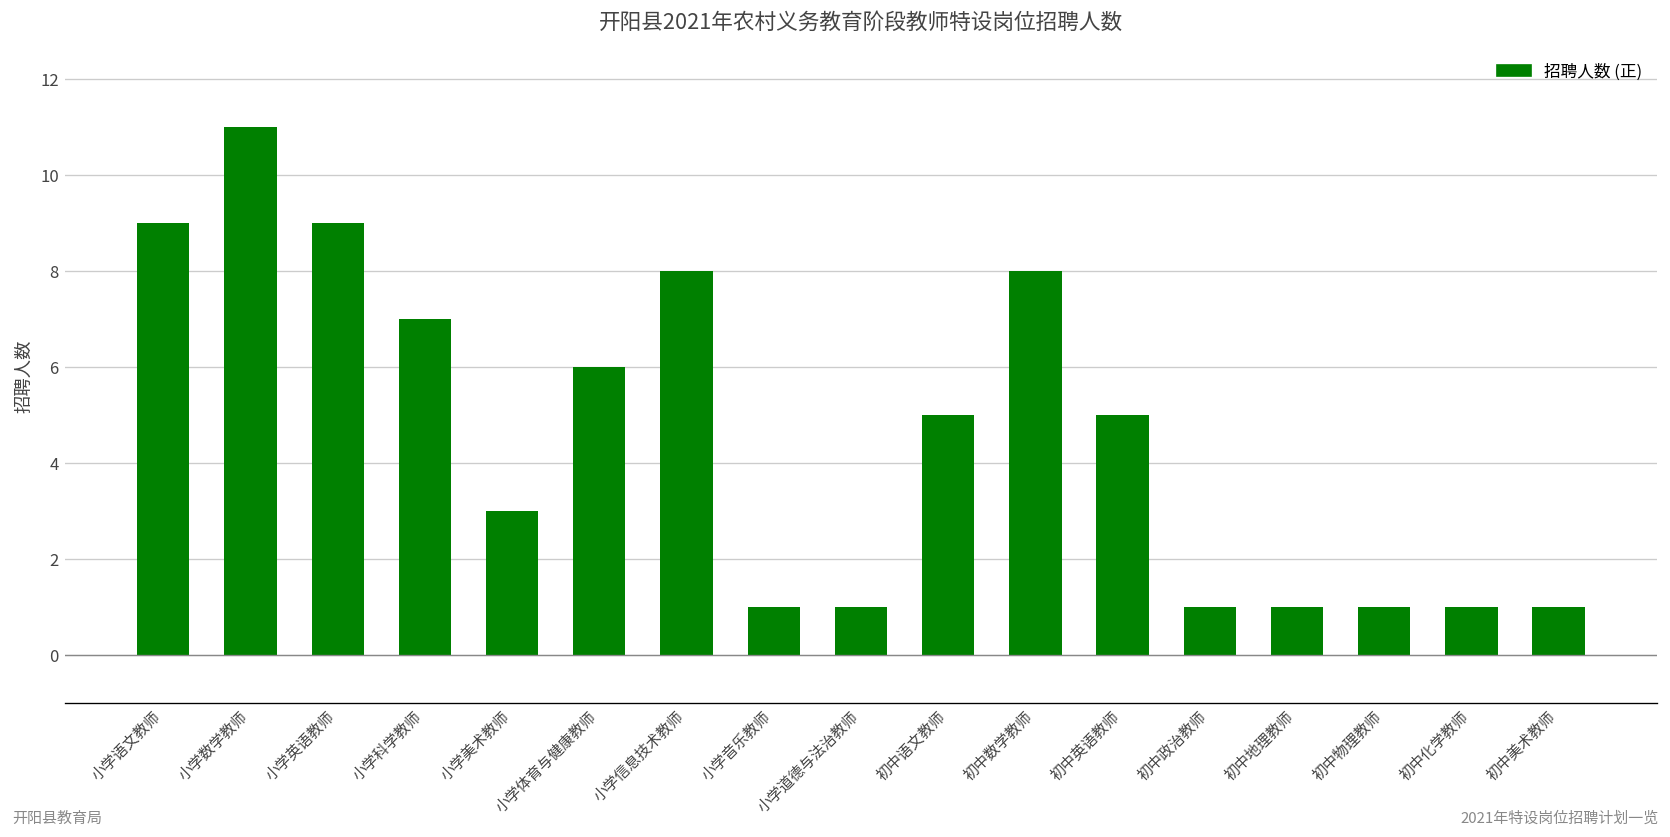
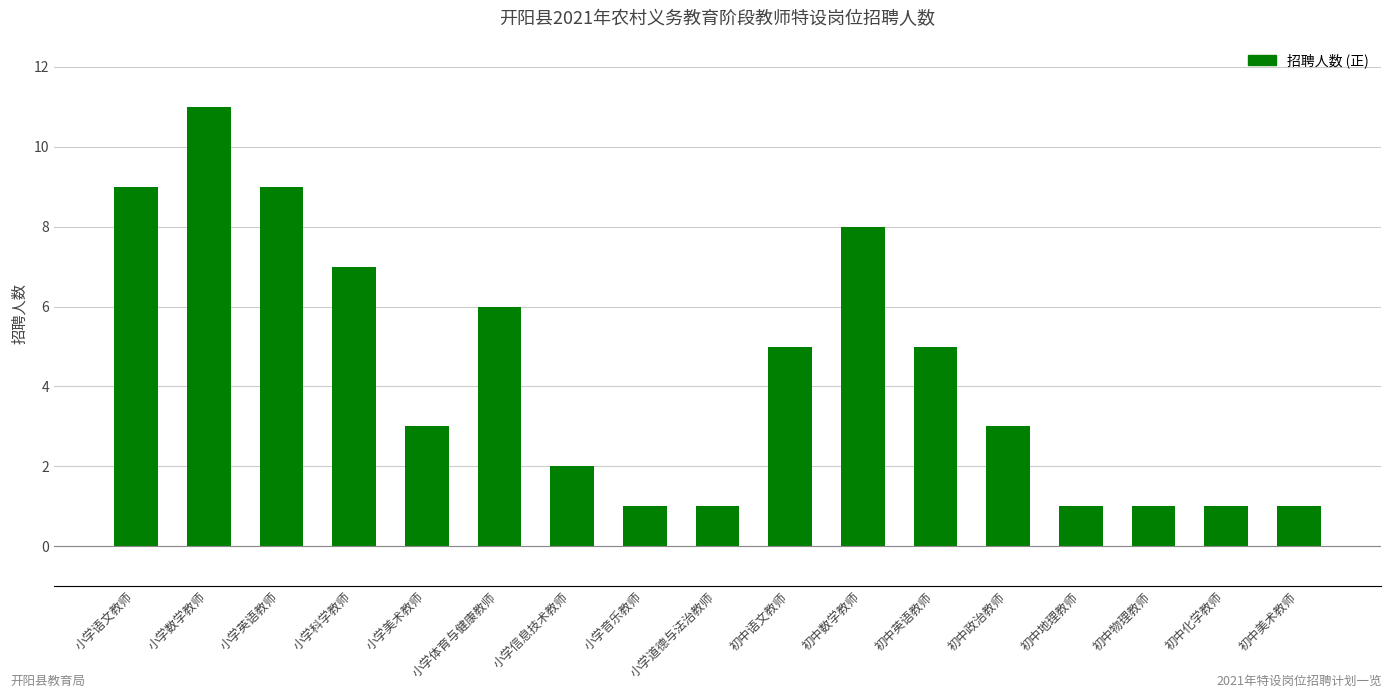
小学信息技术教师: 8 -> 2
初中政治教师: 1 -> 3
